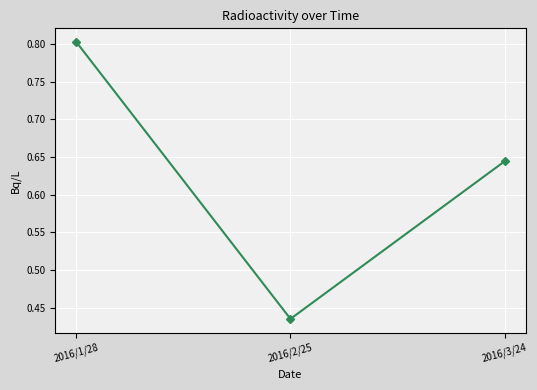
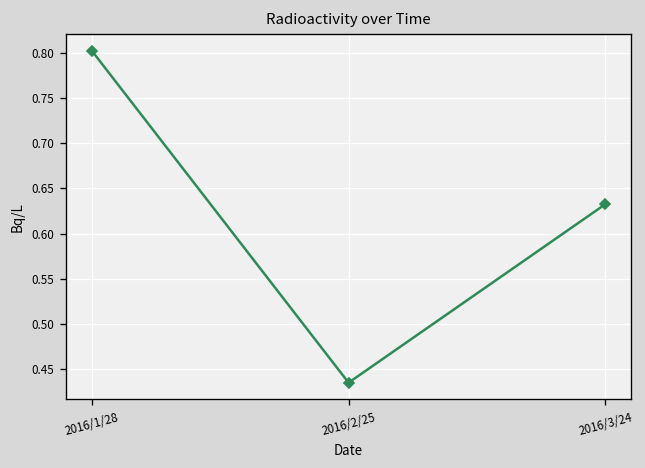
2016/3/24: 0.64 -> 0.63
